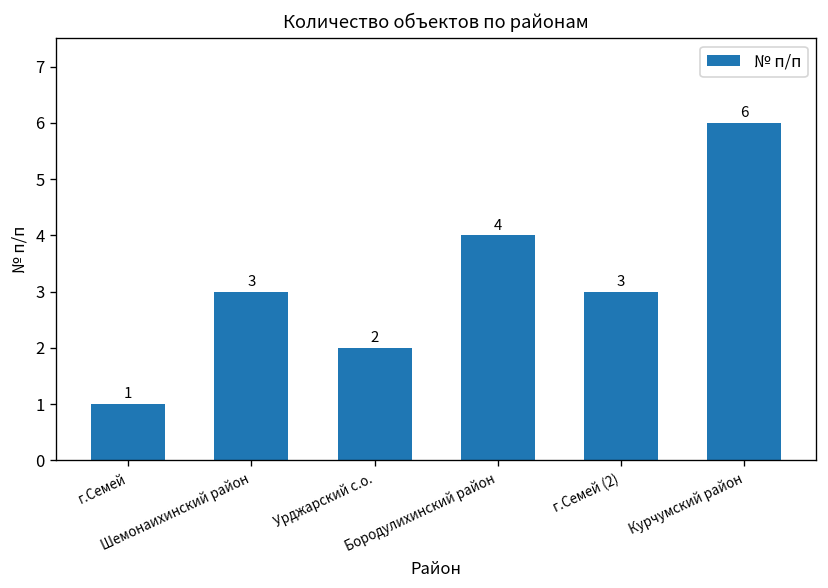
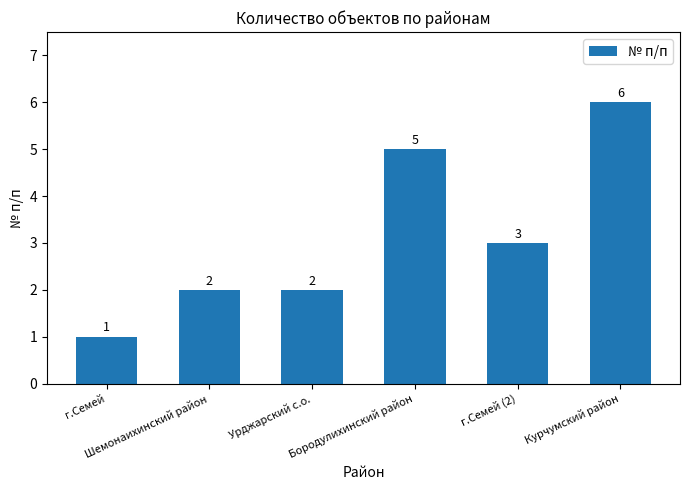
Шемонаихинский район: 3 -> 2
Бородулихинский район: 4 -> 5
